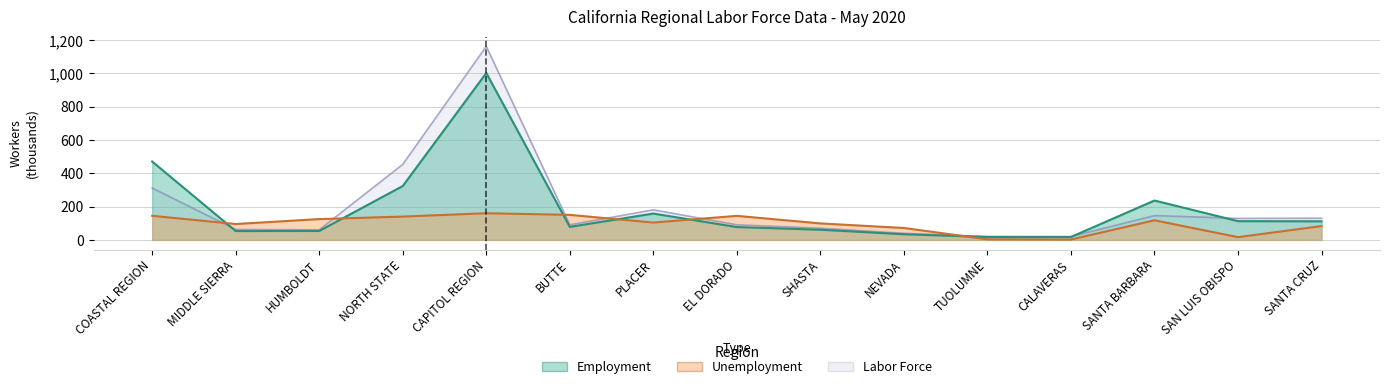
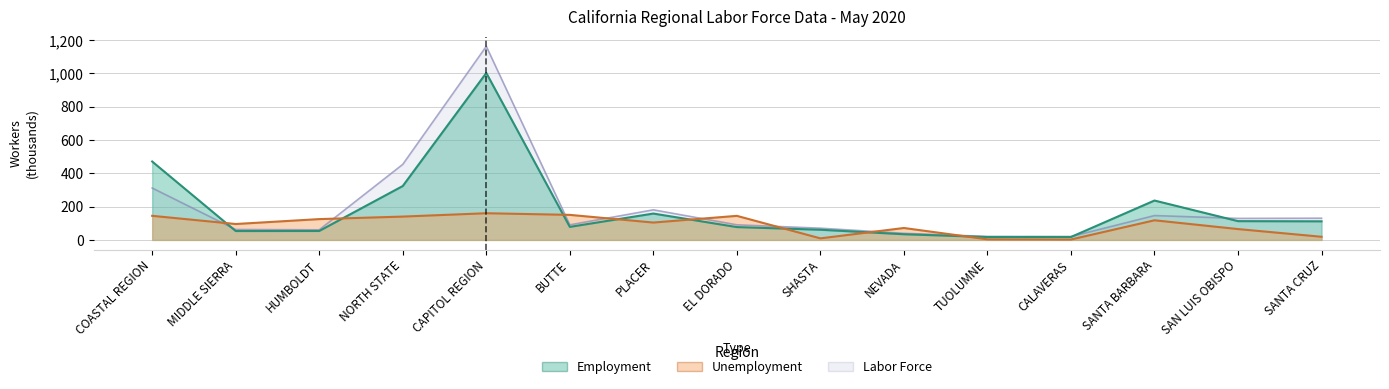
Unemployment, SHASTA: 100 -> 10
Unemployment, SAN LUIS OBISPO: 20 -> 70
Unemployment, SANTA CRUZ: 80 -> 20
